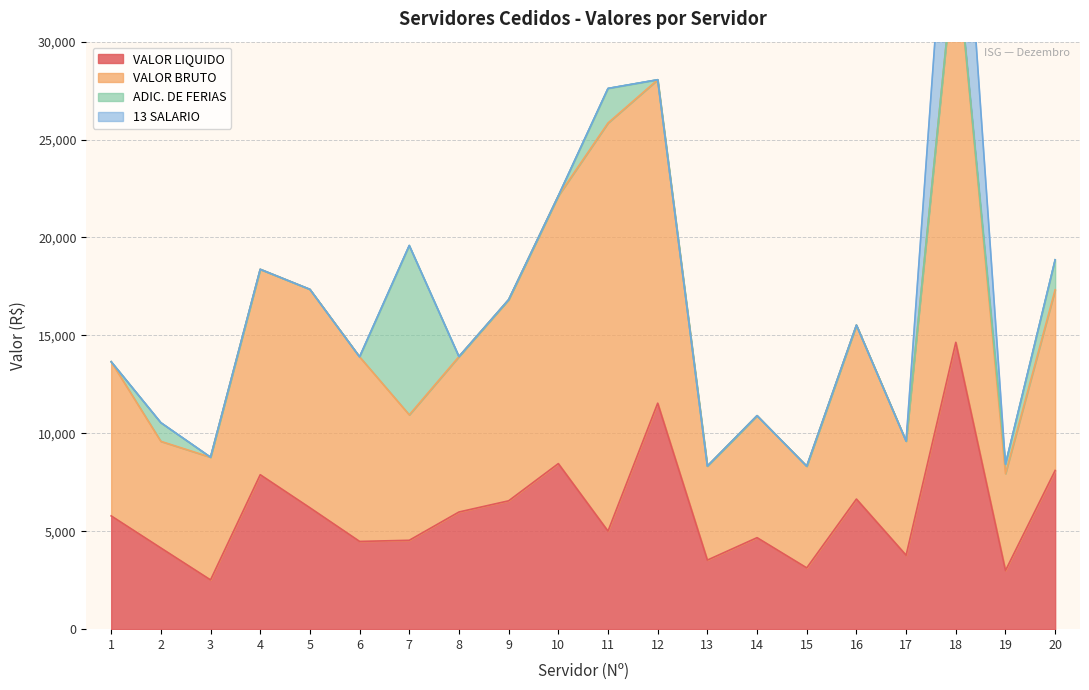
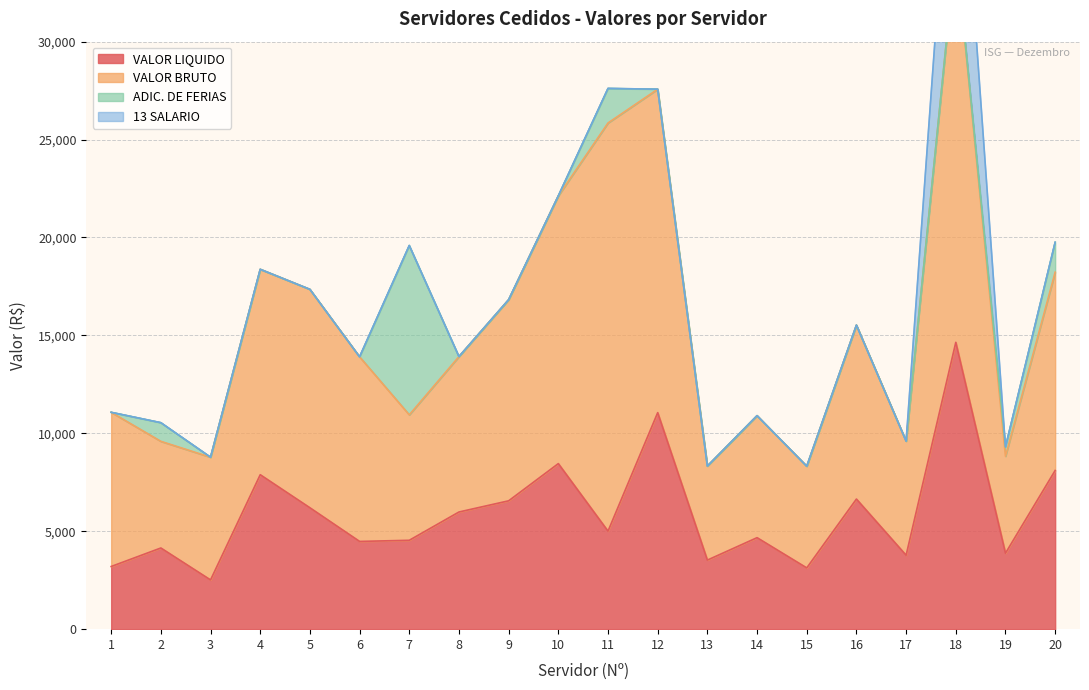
VALOR LIQUIDO, 1: 5,800 -> 3,200
VALOR LIQUIDO, 12: 11,500 -> 11,100
VALOR LIQUIDO, 19: 3,000 -> 3,900
VALOR BRUTO, 20: 9,200 -> 10,100
